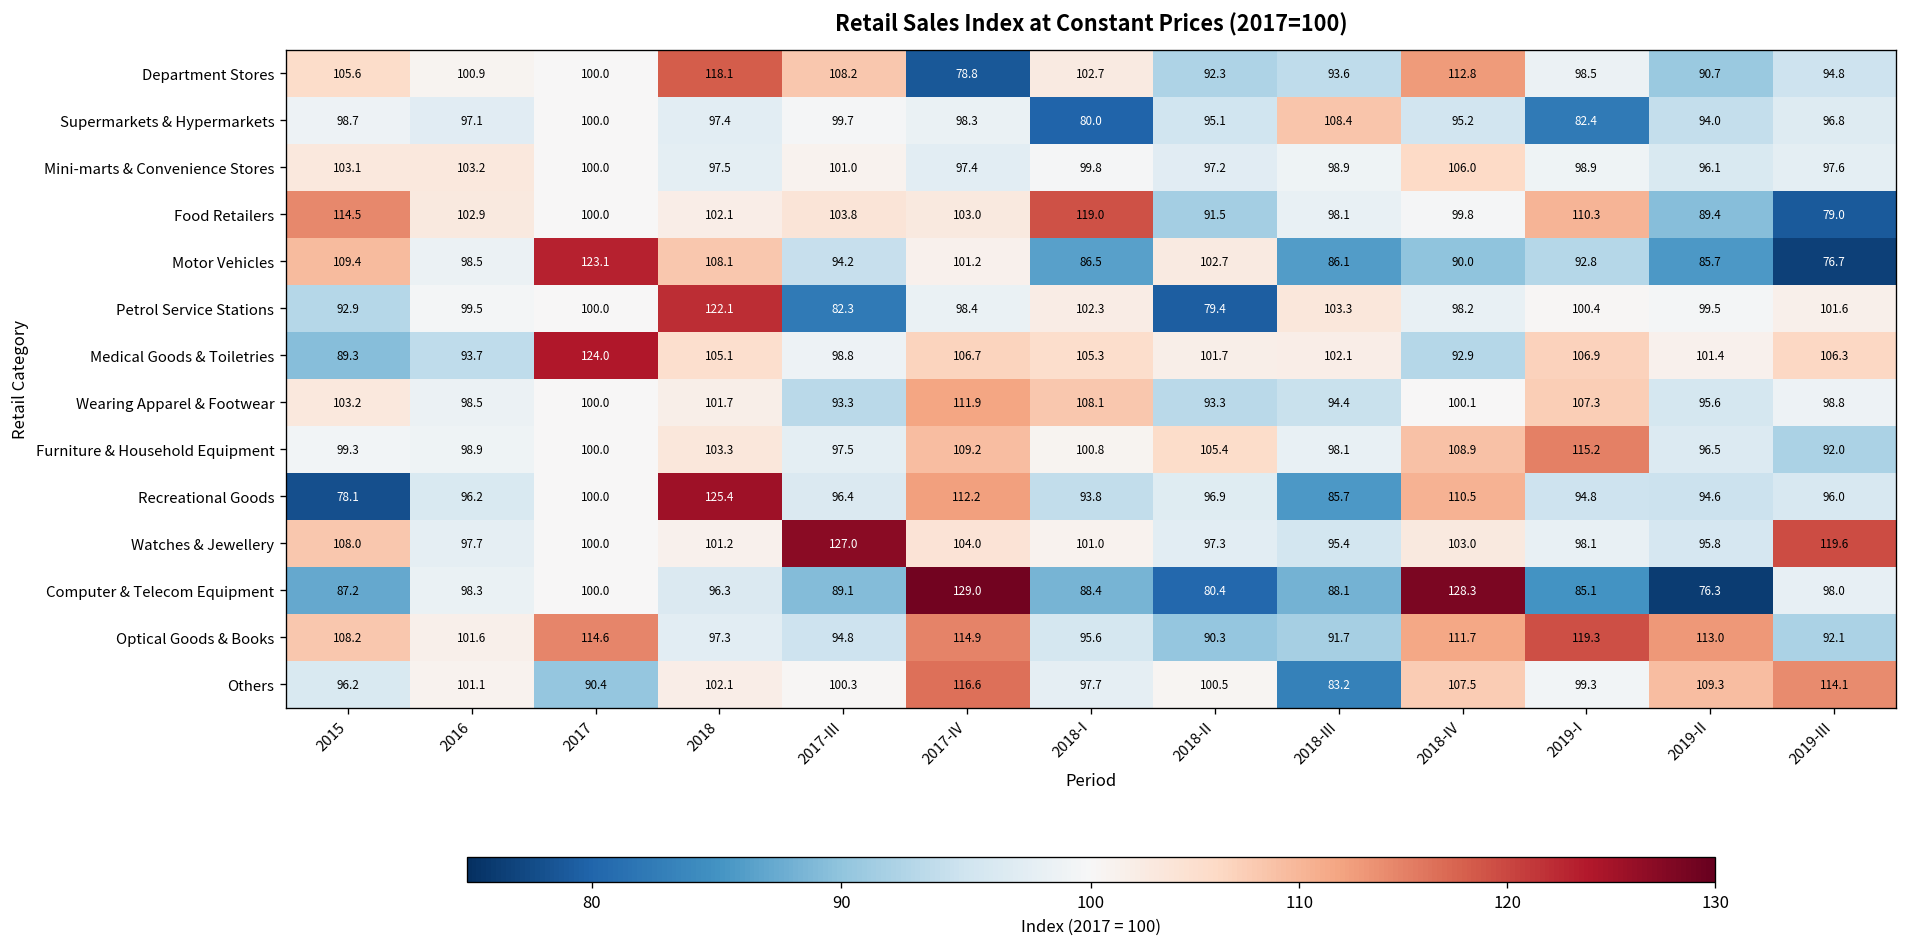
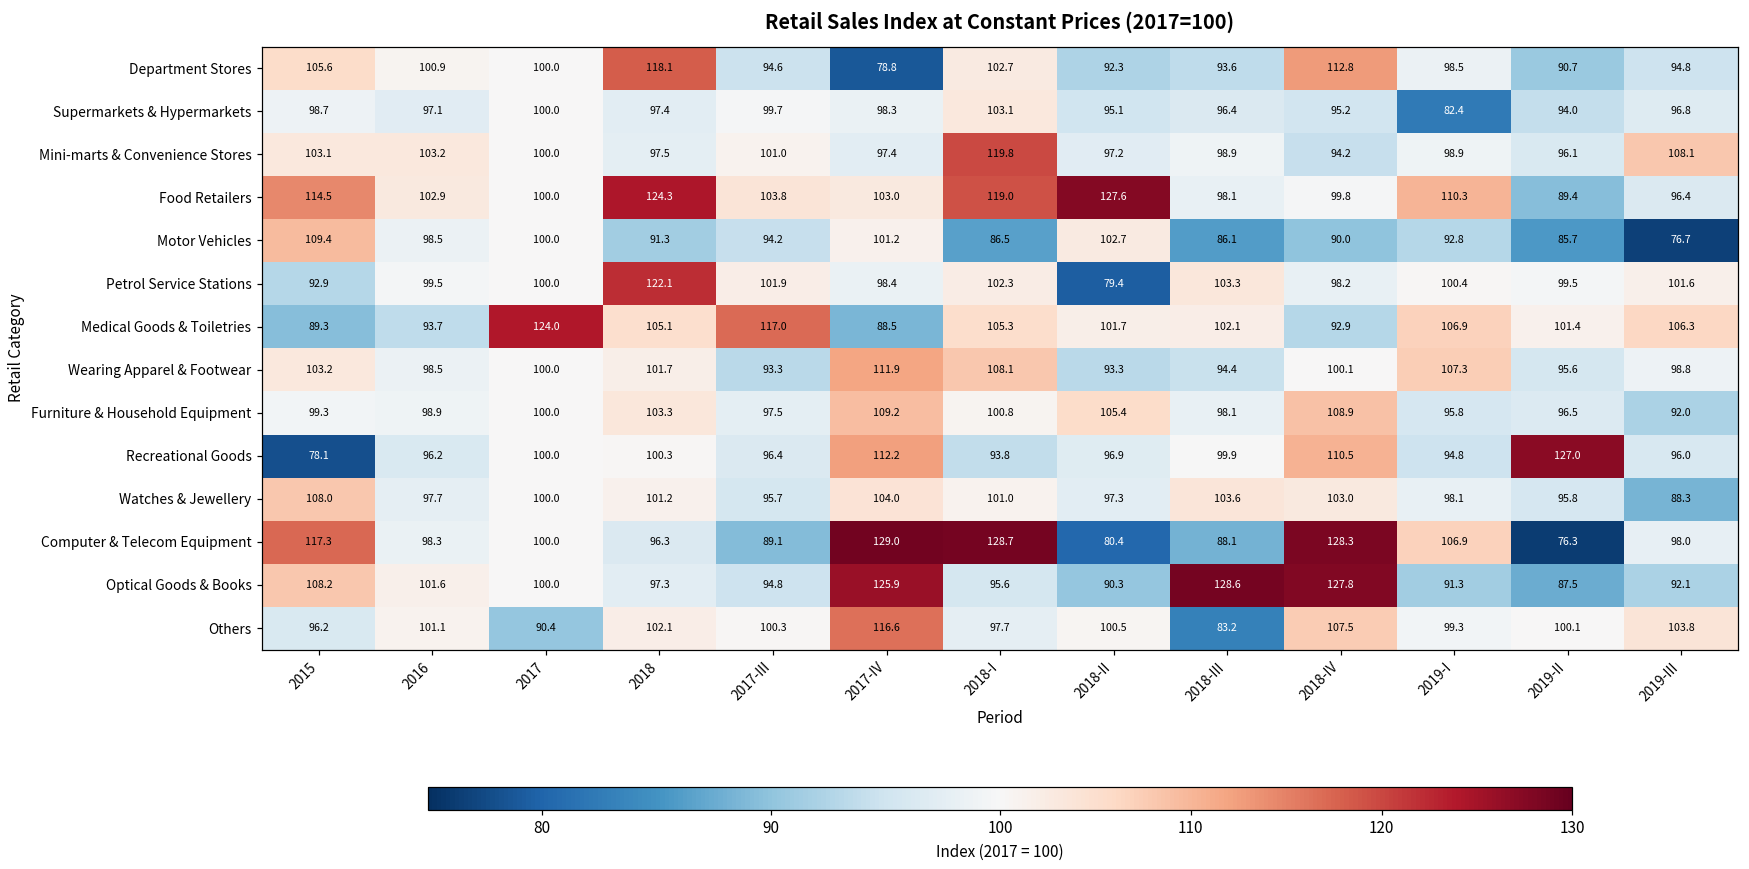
Department Stores, 2017-III: 108.2 -> 94.6
Supermarkets & Hypermarkets, 2018-I: 80.0 -> 103.1
Supermarkets & Hypermarkets, 2018-III: 108.4 -> 96.4
Mini-marts & Convenience Stores, 2018-I: 99.8 -> 119.8
Mini-marts & Convenience Stores, 2018-IV: 106.0 -> 94.2
Mini-marts & Convenience Stores, 2019-III: 97.6 -> 108.1
Food Retailers, 2018: 102.1 -> 124.3
Food Retailers, 2018-II: 91.5 -> 127.6
Food Retailers, 2019-III: 79.0 -> 96.4
Motor Vehicles, 2017: 123.1 -> 100.0
Motor Vehicles, 2018: 108.1 -> 91.3
Petrol Service Stations, 2017-III: 82.3 -> 101.9
Medical Goods & Toiletries, 2017-III: 98.8 -> 117.0
Medical Goods & Toiletries, 2017-IV: 106.7 -> 88.5
Furniture & Household Equipment, 2019-I: 115.2 -> 95.8
Recreational Goods, 2018: 125.4 -> 100.3
Recreational Goods, 2018-III: 85.7 -> 99.9
Recreational Goods, 2019-II: 94.6 -> 127.0
Watches & Jewellery, 2017-III: 127.0 -> 95.7
Watches & Jewellery, 2018-III: 95.4 -> 103.6
Watches & Jewellery, 2019-III: 119.6 -> 88.3
Computer & Telecom Equipment, 2015: 87.2 -> 117.3
Computer & Telecom Equipment, 2018-I: 88.4 -> 128.7
Computer & Telecom Equipment, 2019-I: 85.1 -> 106.9
Optical Goods & Books, 2017: 114.6 -> 100.0
Optical Goods & Books, 2017-IV: 114.9 -> 125.9
Optical Goods & Books, 2018-III: 91.7 -> 128.6
Optical Goods & Books, 2018-IV: 111.7 -> 127.8
Optical Goods & Books, 2019-I: 119.3 -> 91.3
Optical Goods & Books, 2019-II: 113.0 -> 87.5
Others, 2019-II: 109.3 -> 100.1
Others, 2019-III: 114.1 -> 103.8
